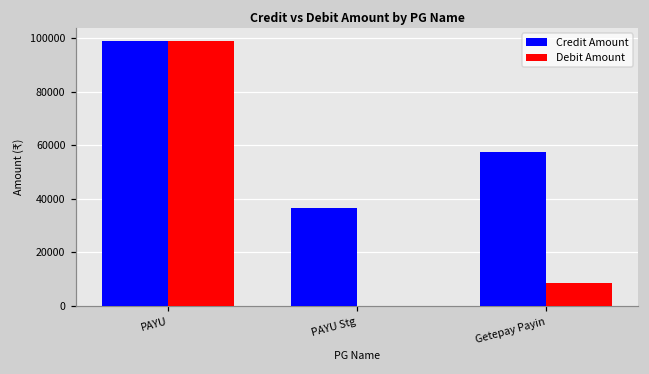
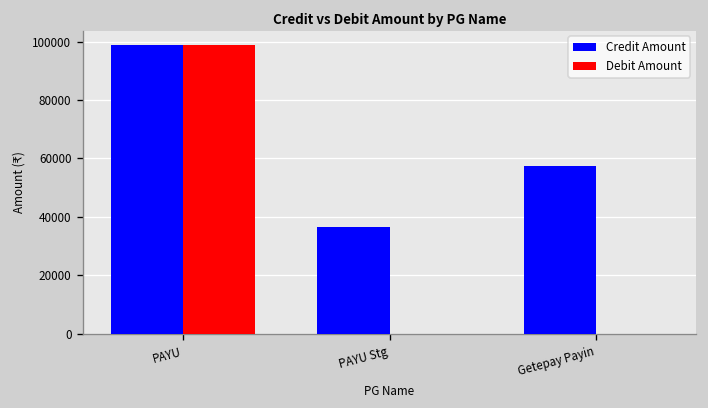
Debit Amount, Getepay Payin: 8000 -> 0
